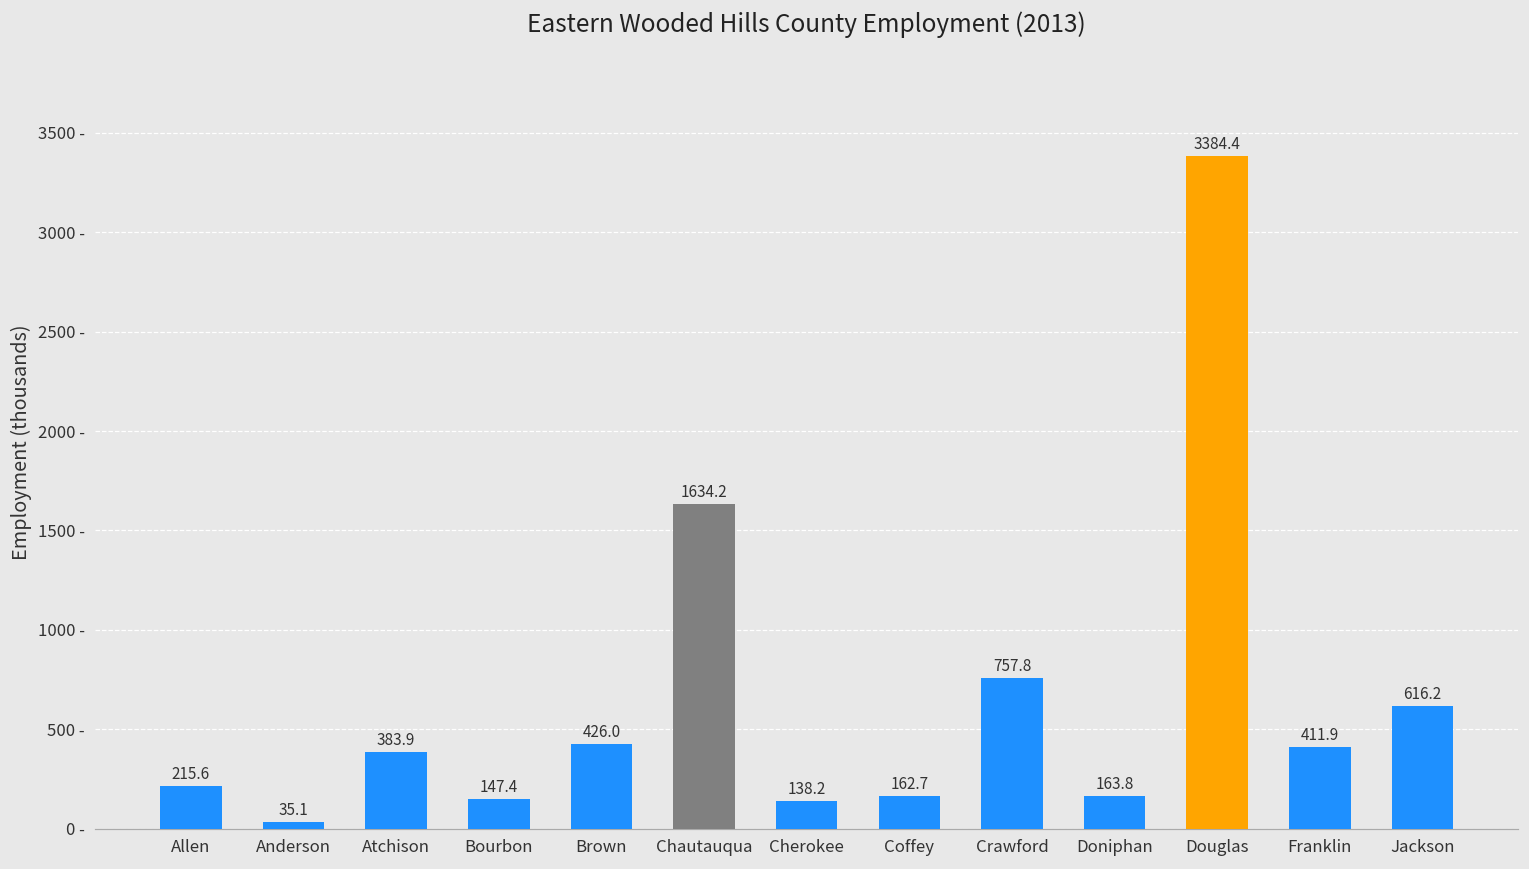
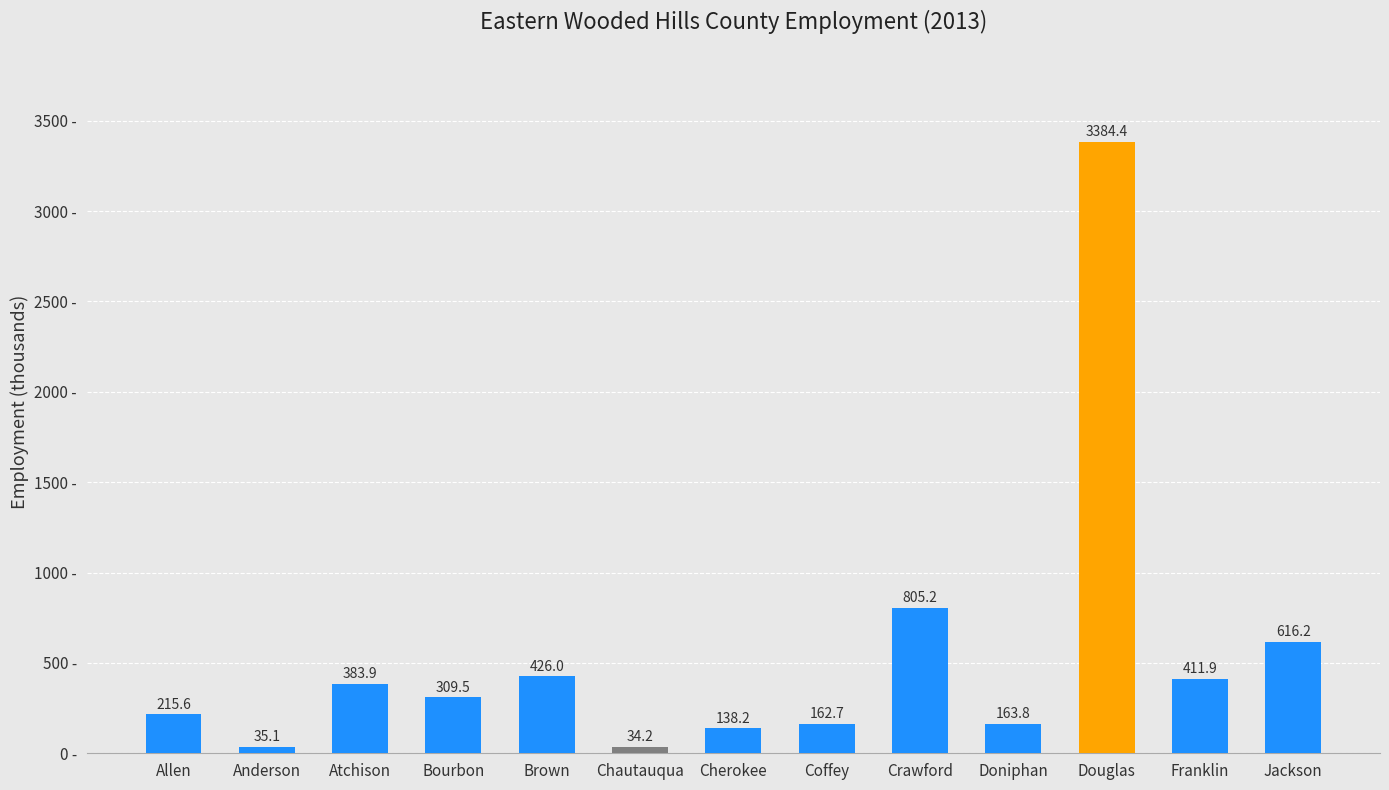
Bourbon: 147.4 -> 309.5
Chautauqua: 1634.2 -> 34.2
Crawford: 757.8 -> 805.2
